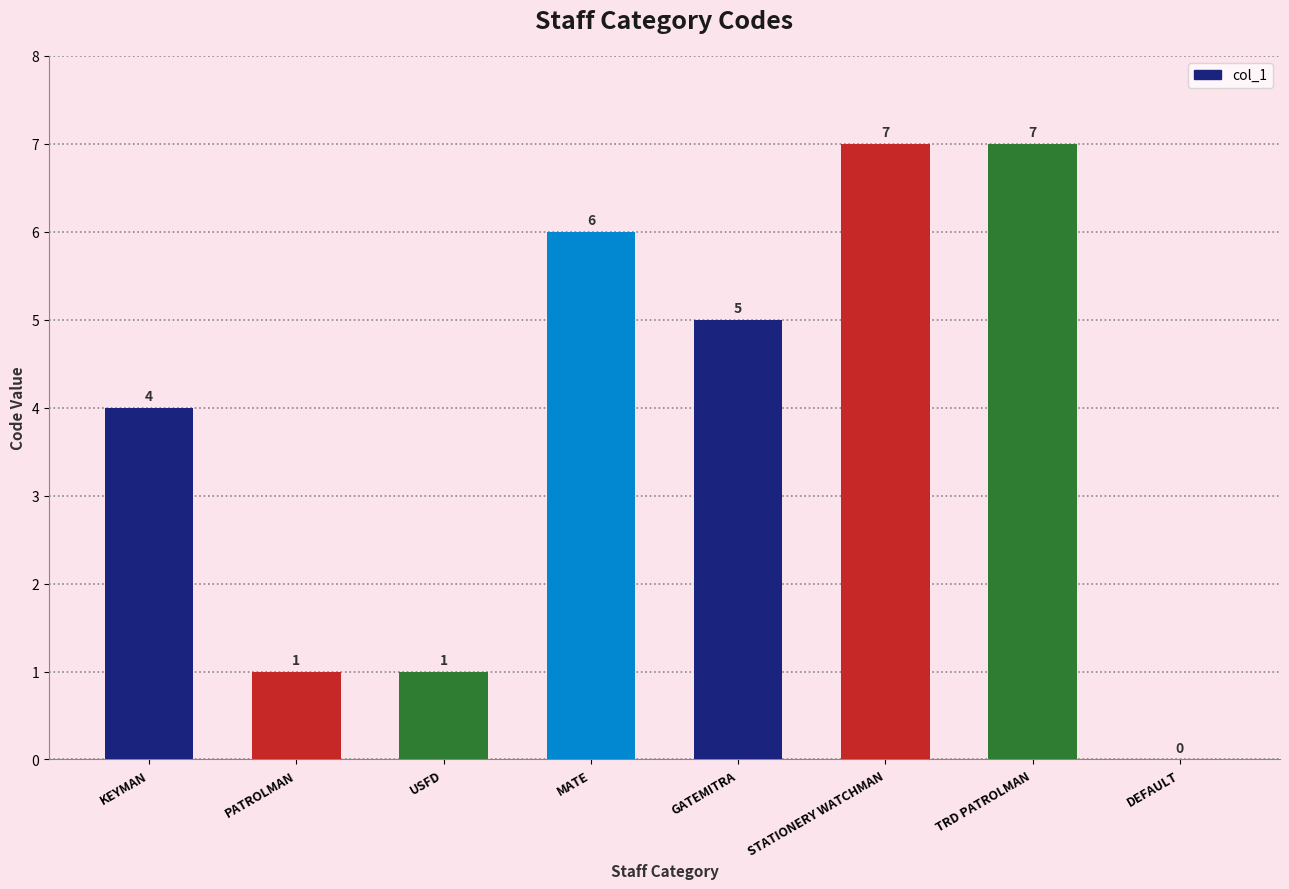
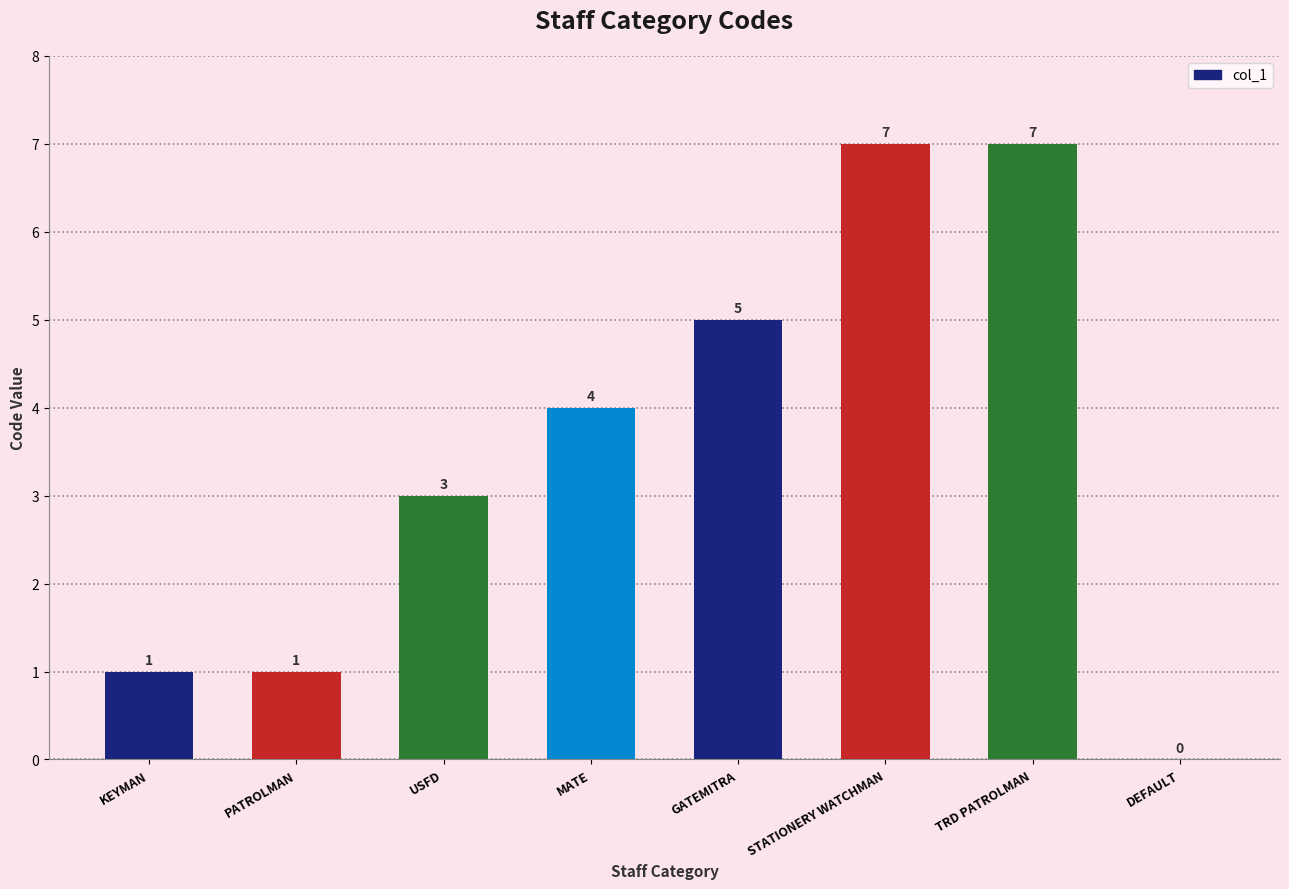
KEYMAN: 4 -> 1
USFD: 1 -> 3
MATE: 6 -> 4
